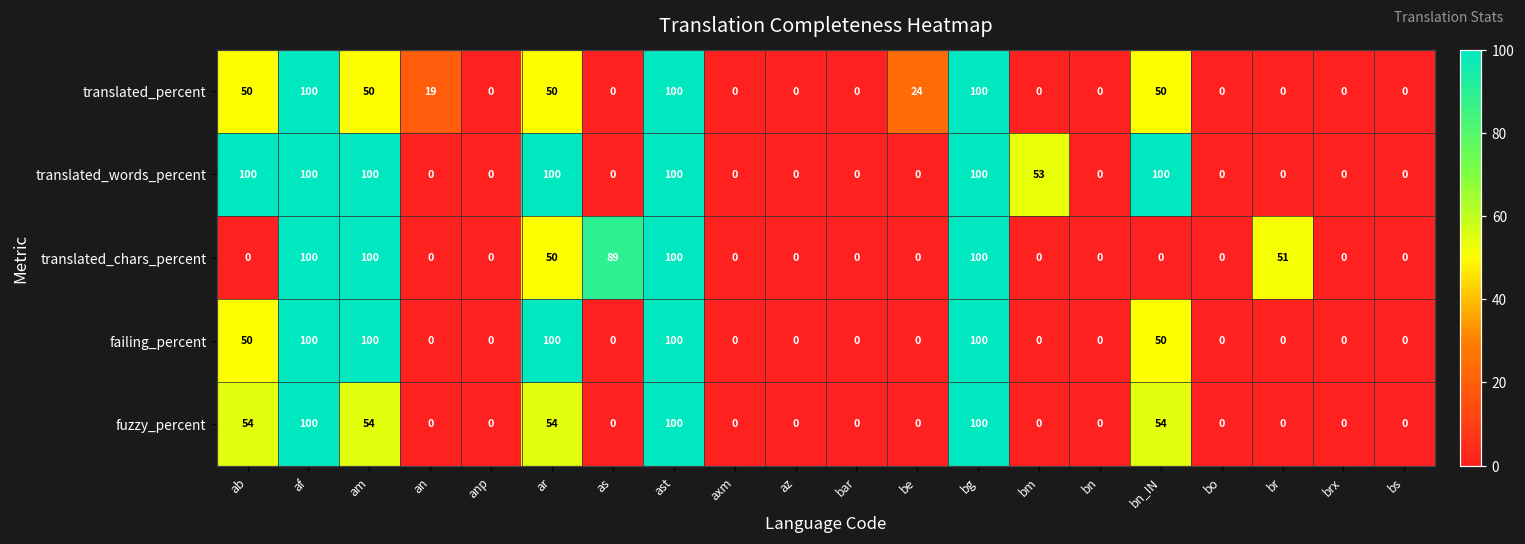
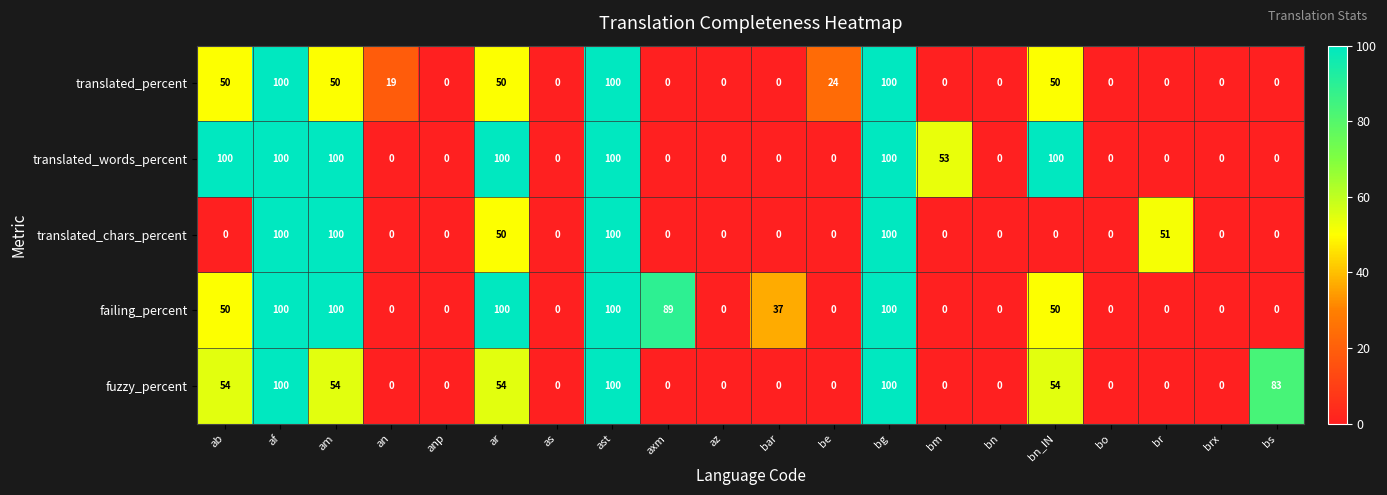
translated_chars_percent, as: 89 -> 0
failing_percent, axm: 0 -> 89
failing_percent, bar: 0 -> 37
fuzzy_percent, bs: 0 -> 83
